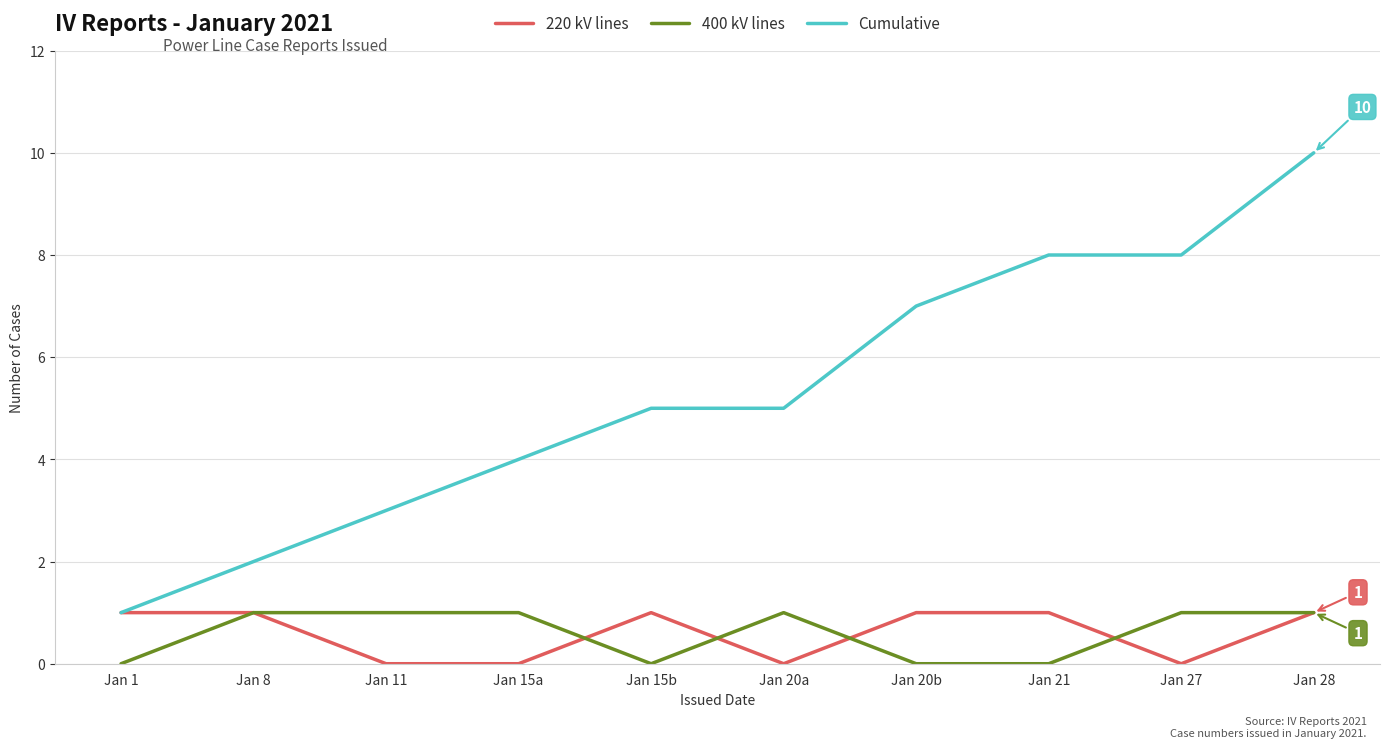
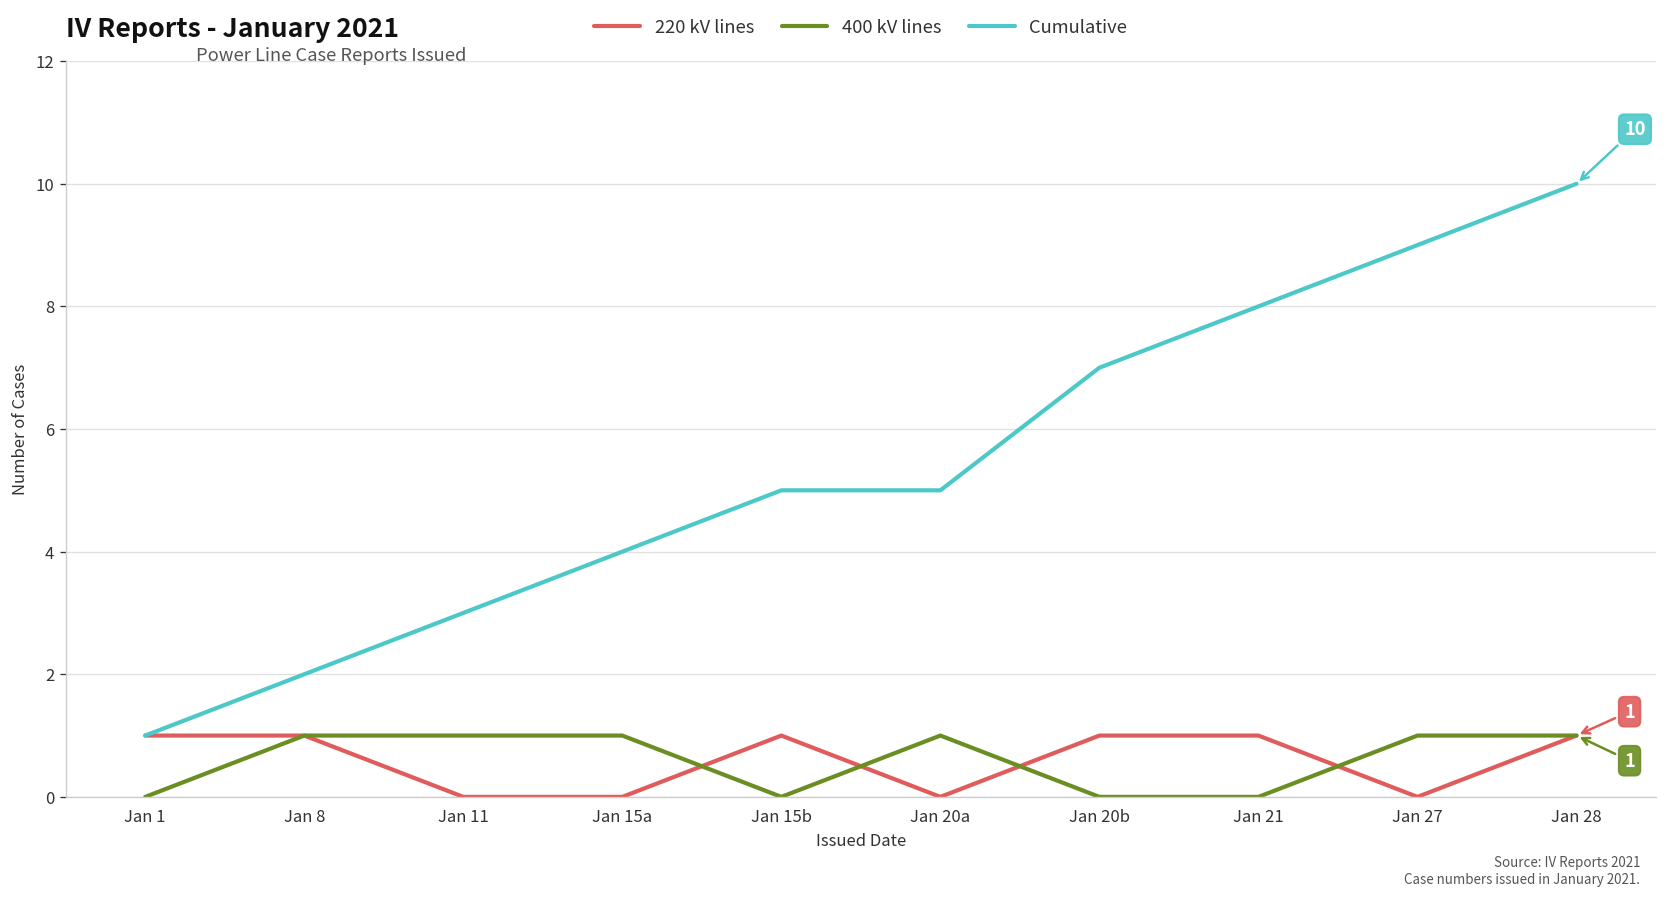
Cumulative, Jan 27: 8 -> 9
